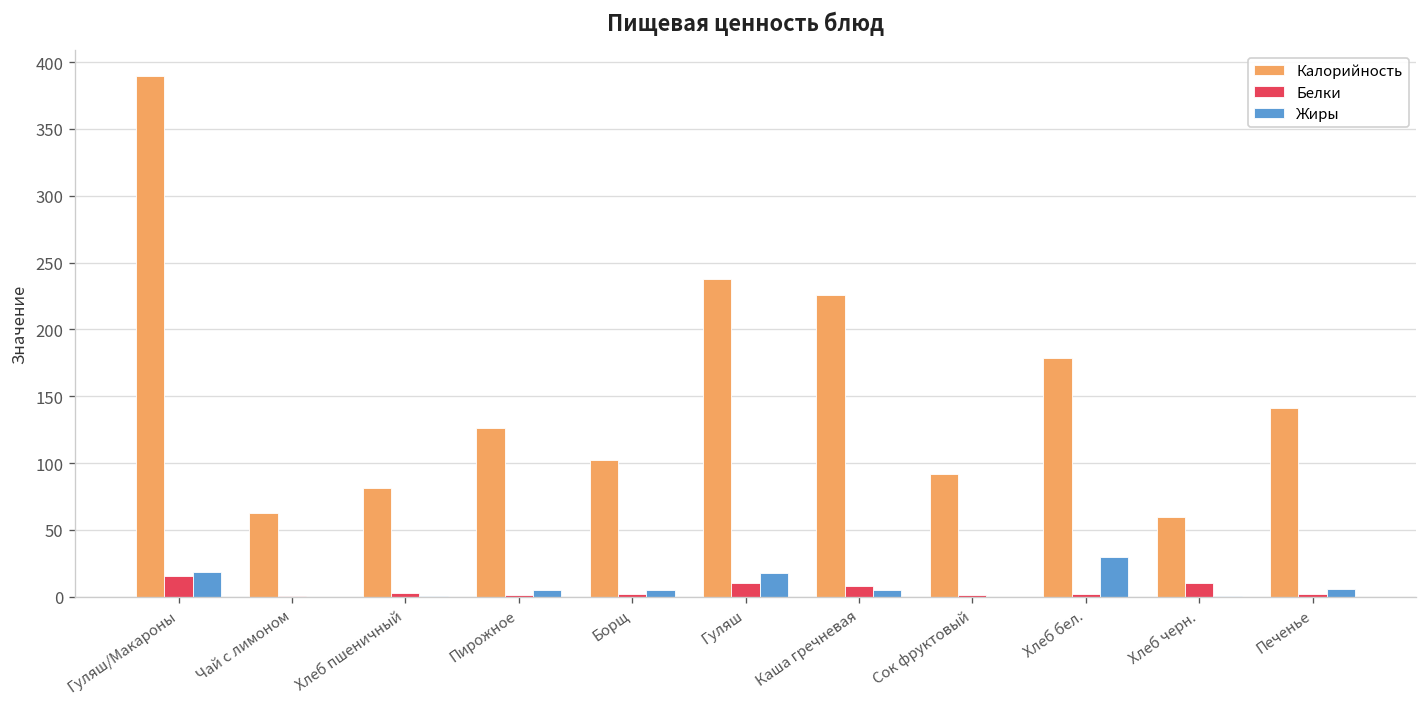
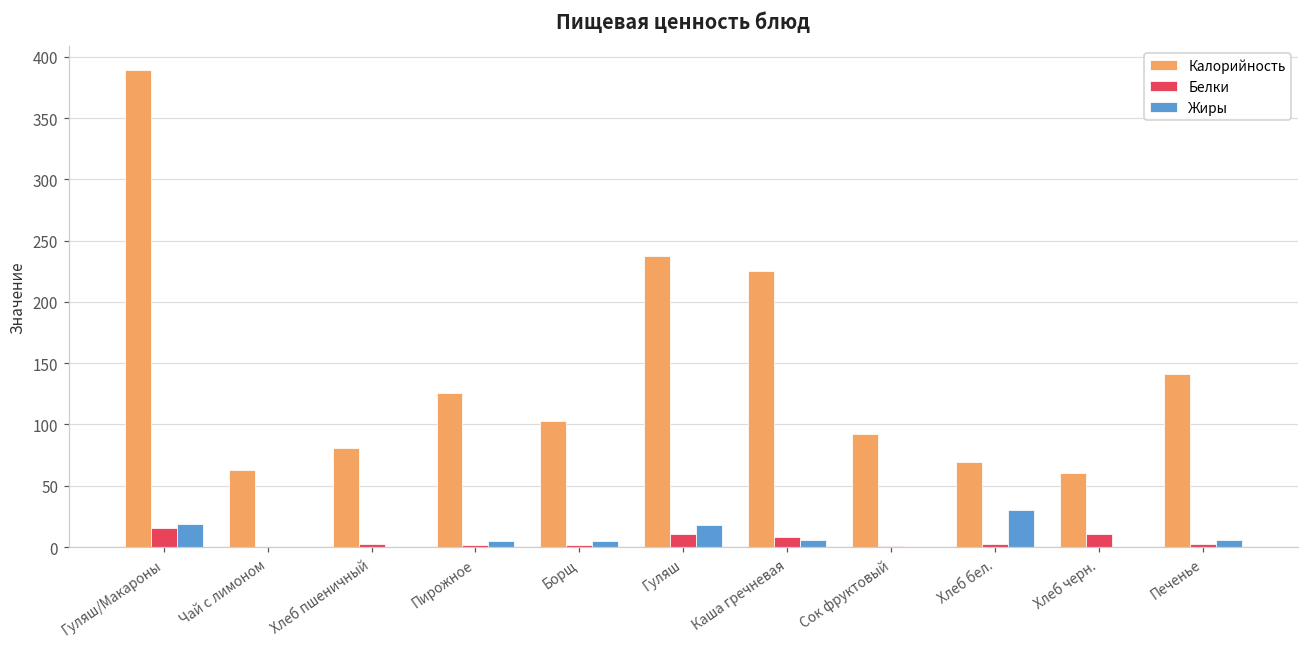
Калорийность, Хлеб бел.: 178 -> 70
